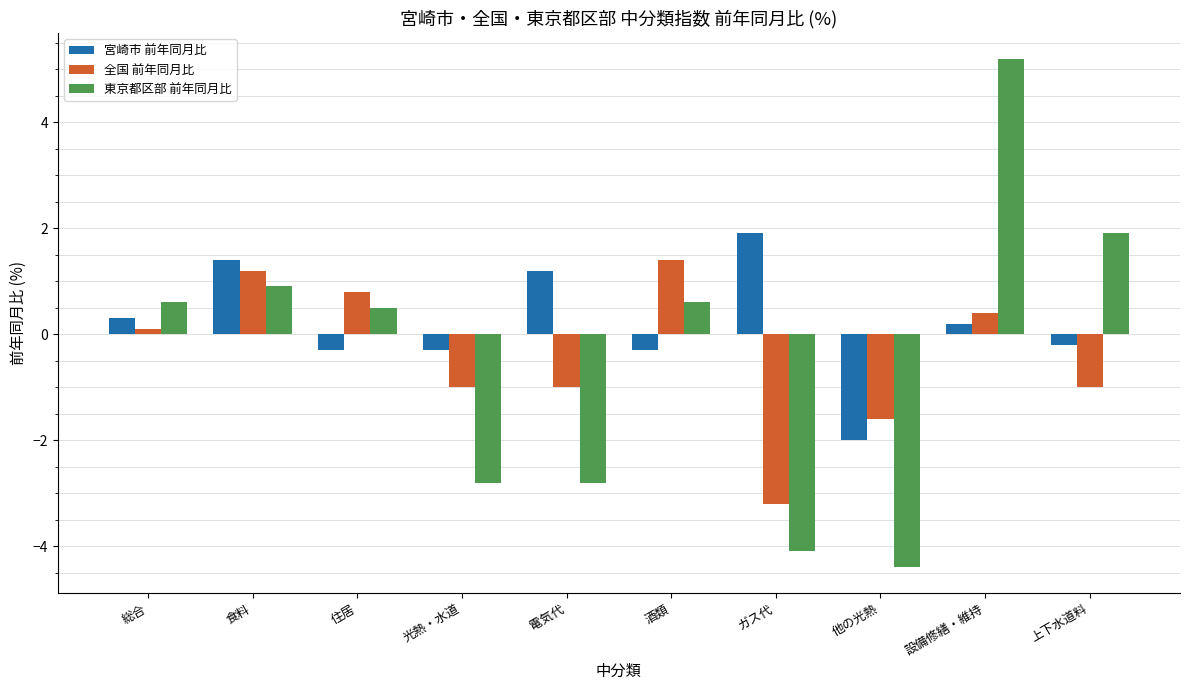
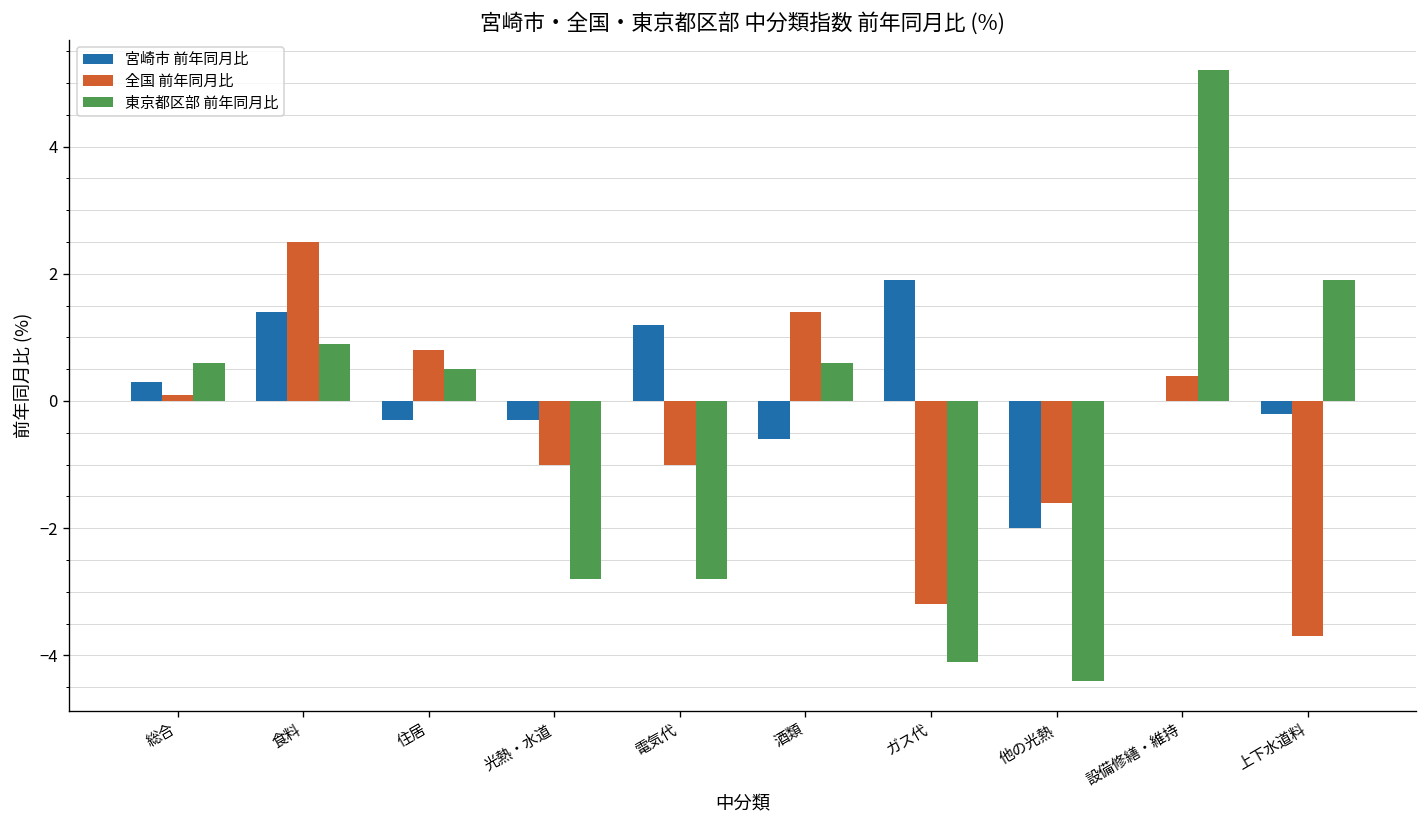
全国 前年同月比, 食料: 1.2 -> 2.5
宮崎市 前年同月比, 酒類: -0.3 -> -0.6
宮崎市 前年同月比, 設備修繕・維持: 0.2 -> 0.0
全国 前年同月比, 上下水道料: -1.0 -> -3.7
